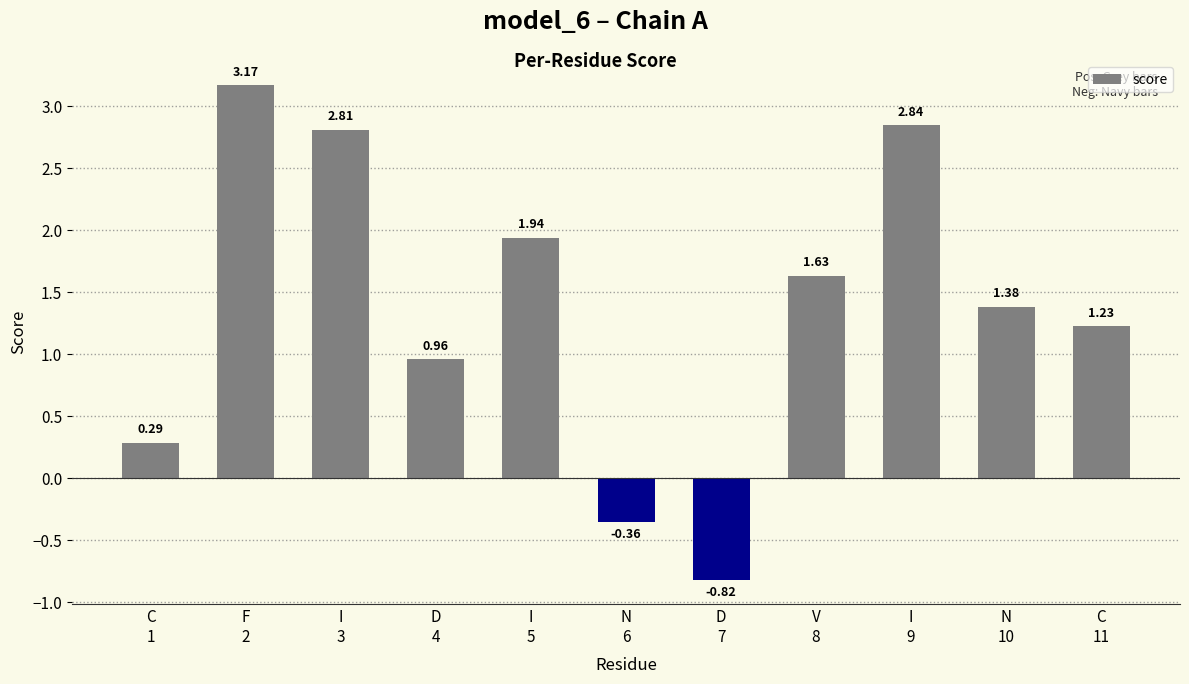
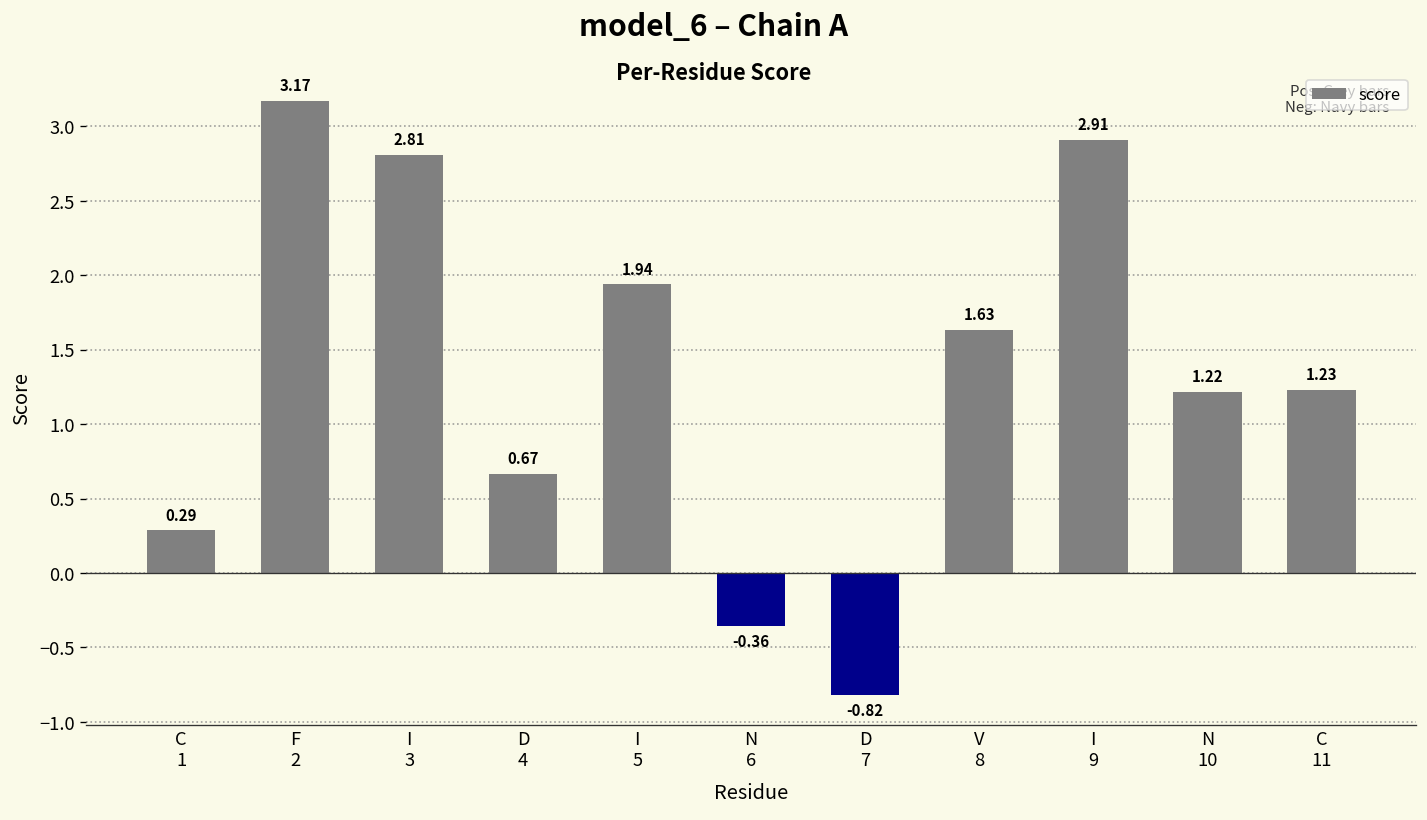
D 4: 0.96 -> 0.67
I 9: 2.84 -> 2.91
N 10: 1.38 -> 1.22
